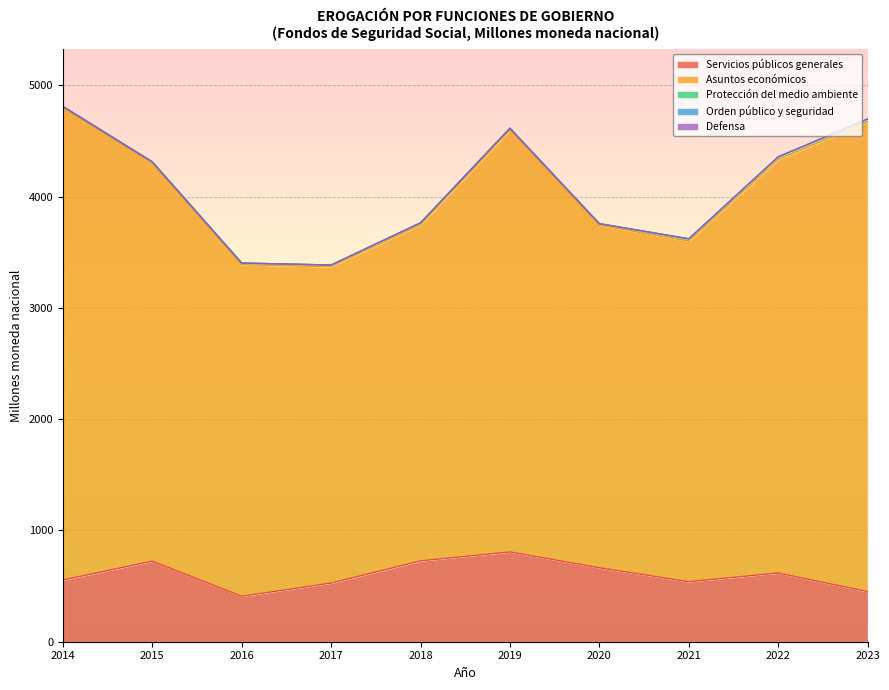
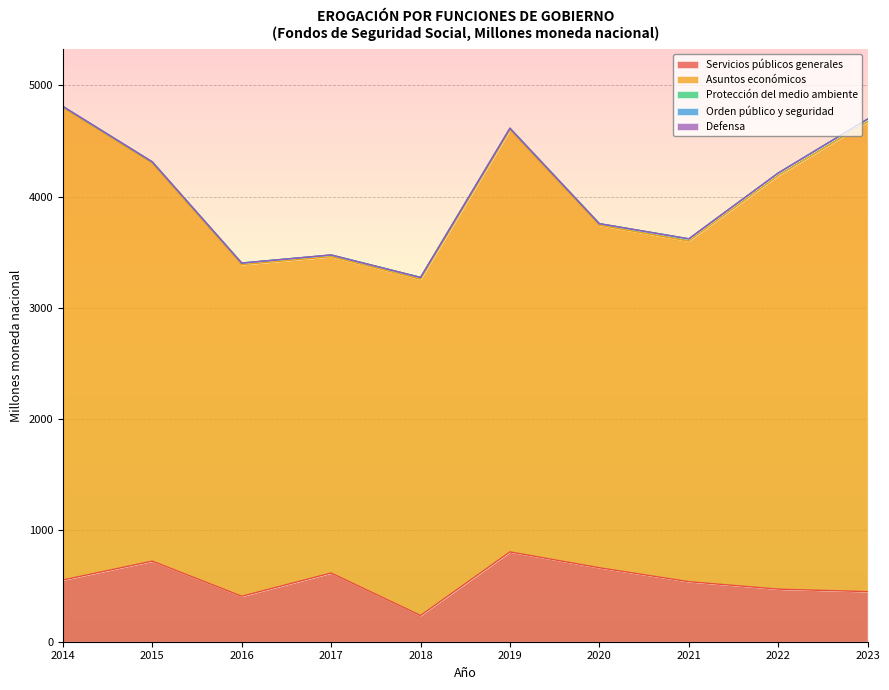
Servicios públicos generales, 2017: 530 -> 620
Servicios públicos generales, 2018: 730 -> 240
Servicios públicos generales, 2022: 620 -> 470
